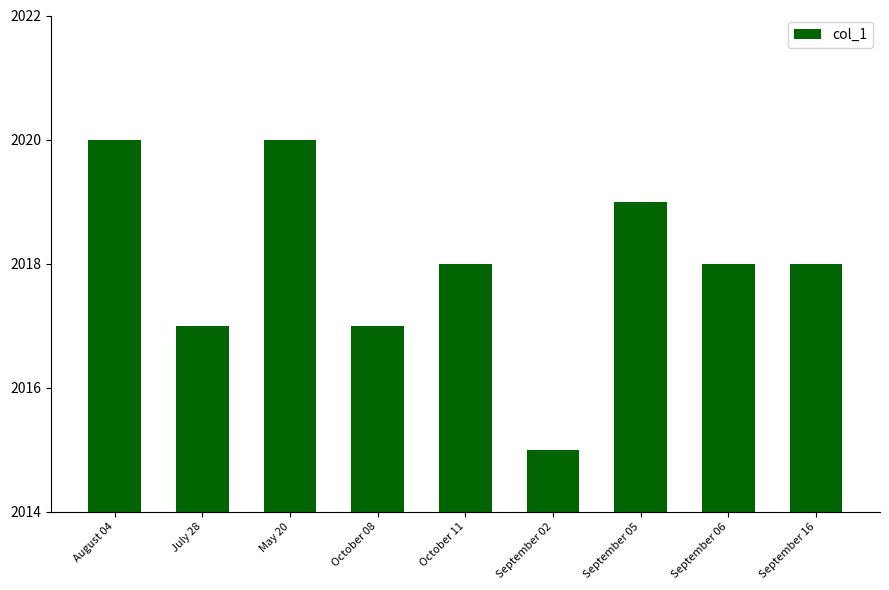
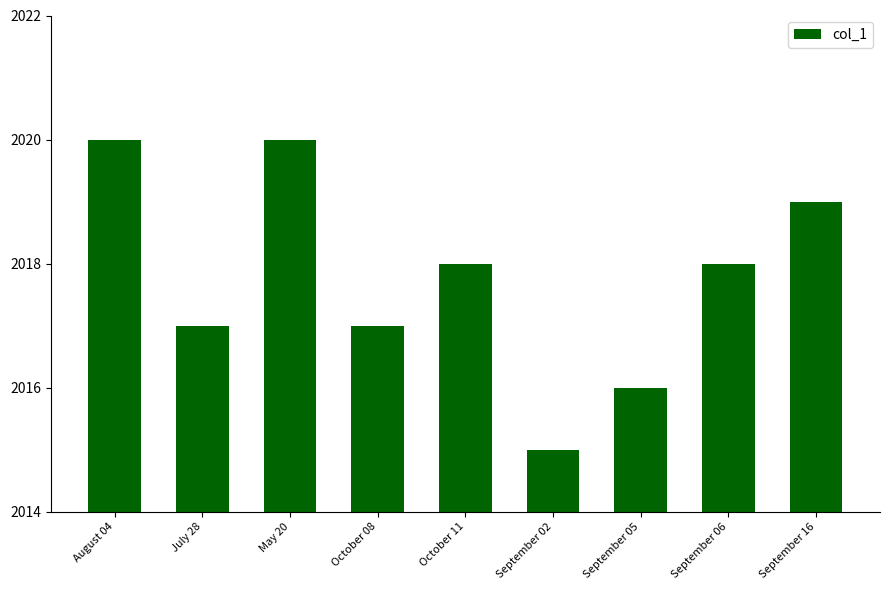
September 05: 2019 -> 2016
September 16: 2018 -> 2019
